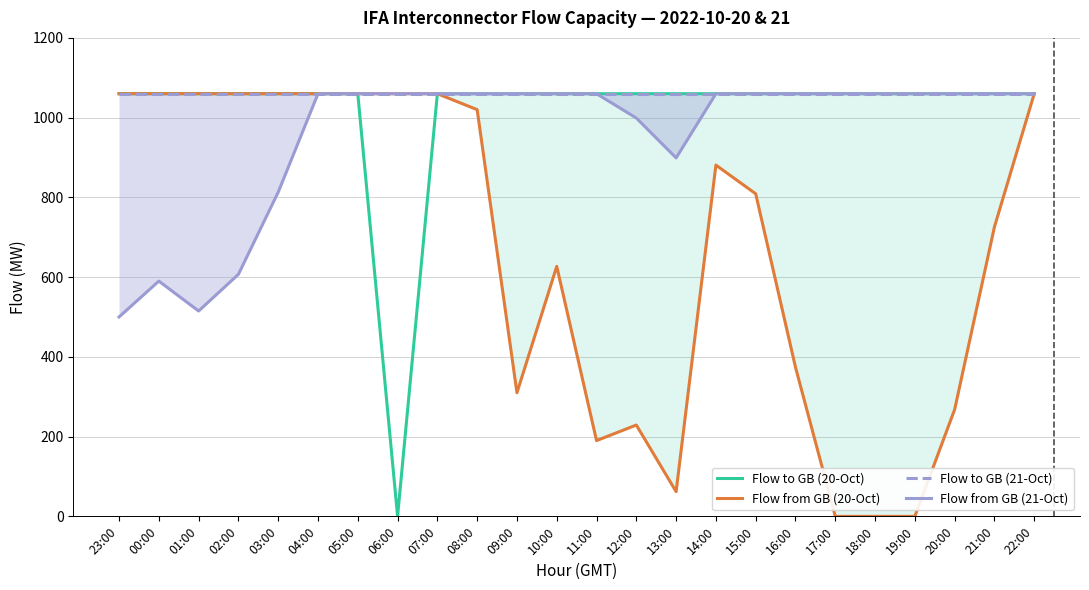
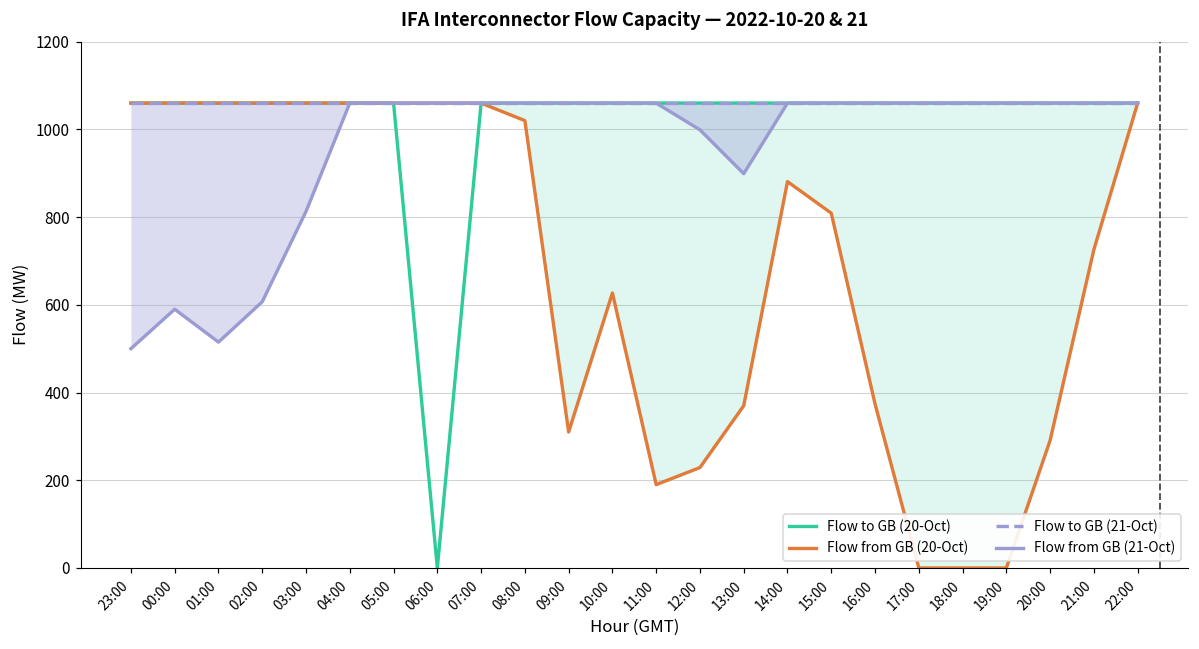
Flow from GB (20-Oct), 13:00: 60 -> 370
Flow from GB (20-Oct), 20:00: 270 -> 290
